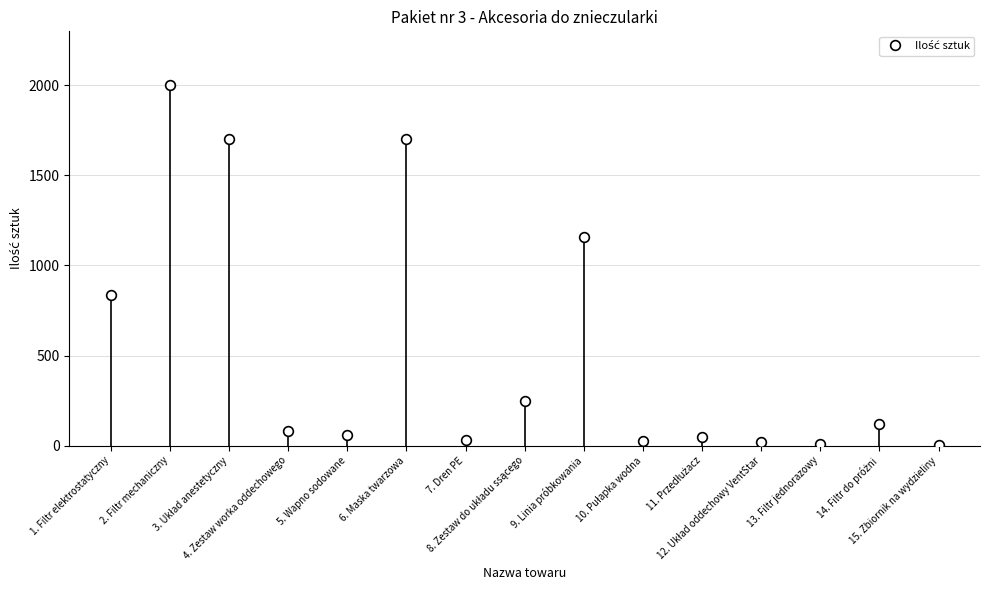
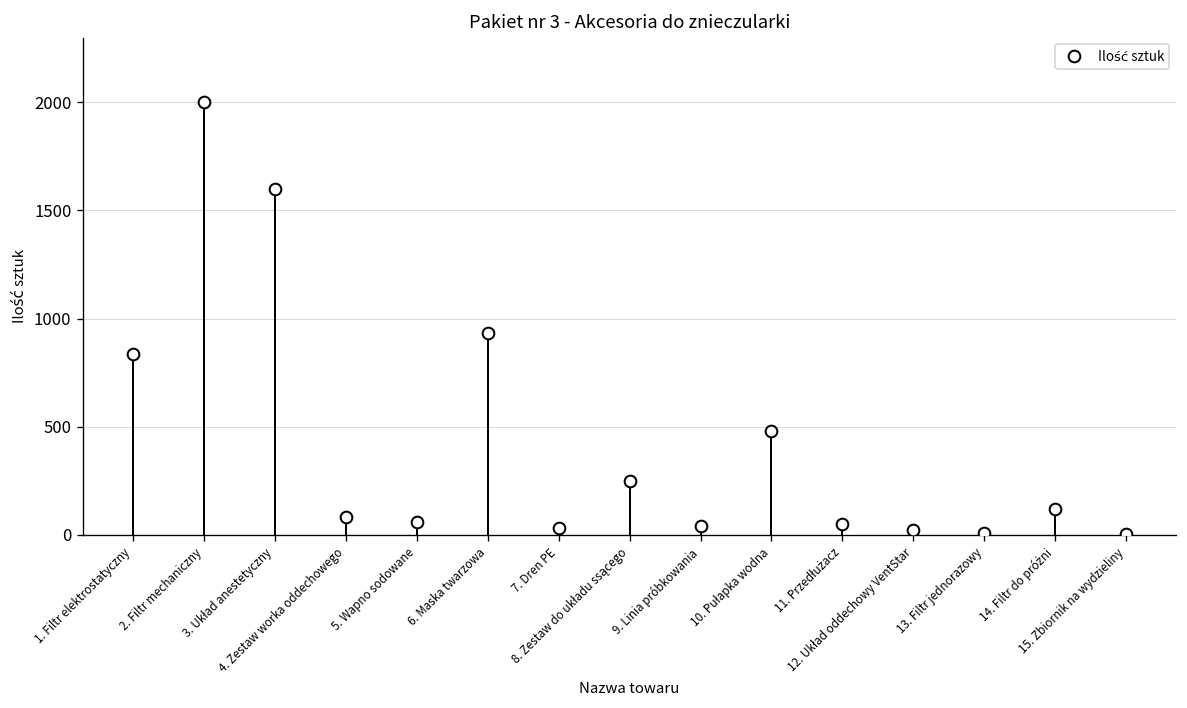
Ilość sztuk, 3. Układ anestetyczny: 1700 -> 1600
Ilość sztuk, 6. Maska twarzowa: 1700 -> 930
Ilość sztuk, 9. Linia próbkowania: 1160 -> 40
Ilość sztuk, 10. Pułapka wodna: 20 -> 480
